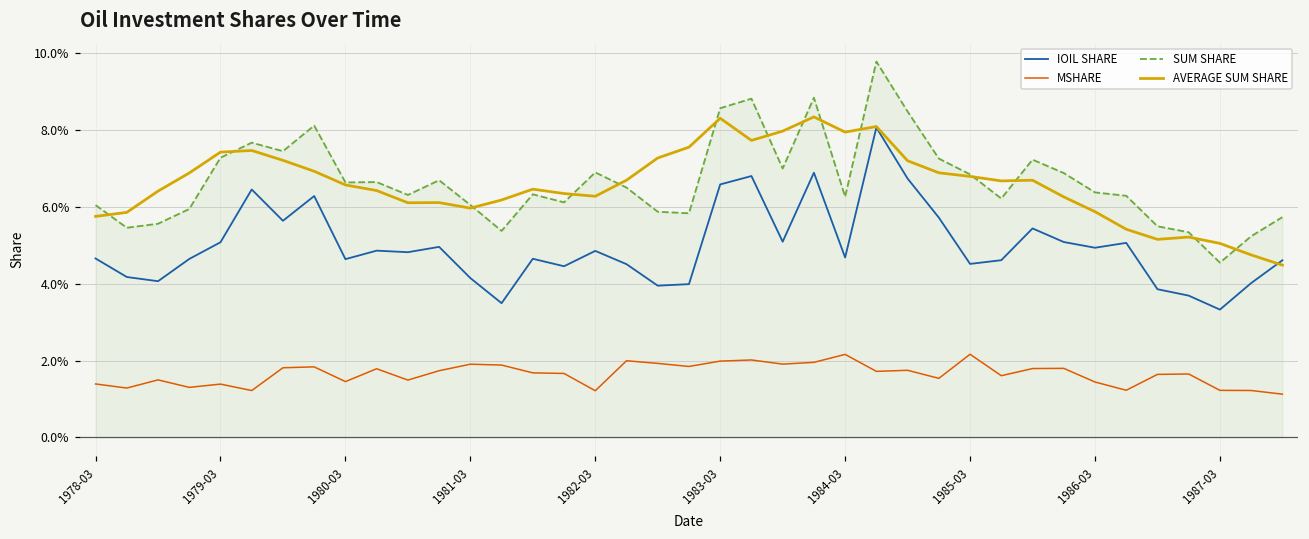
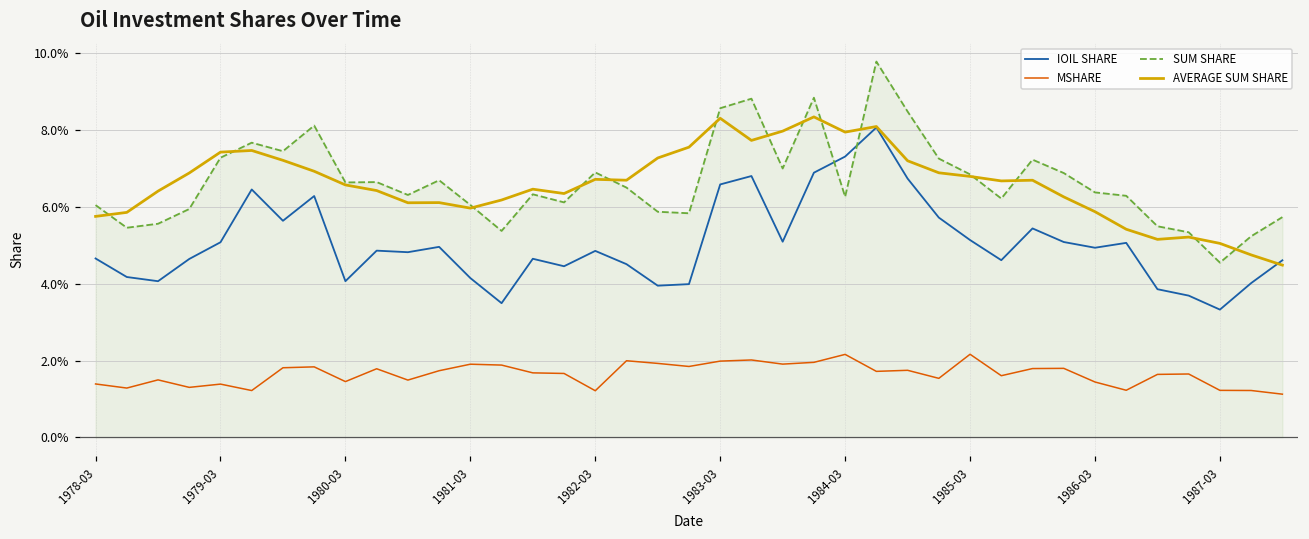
IOIL SHARE, 1980-03: 4.6% -> 4.1%
AVERAGE SUM SHARE, 1982-03: 6.3% -> 6.7%
IOIL SHARE, 1984-03: 4.7% -> 7.3%
IOIL SHARE, 1985-03: 4.5% -> 5.1%
